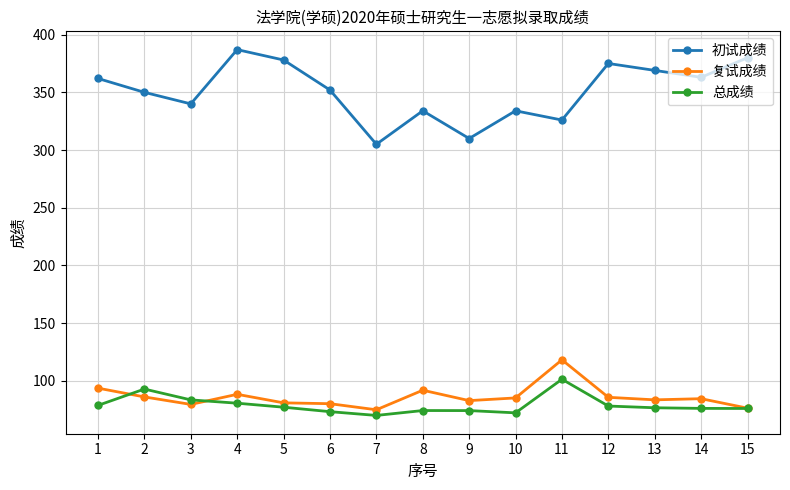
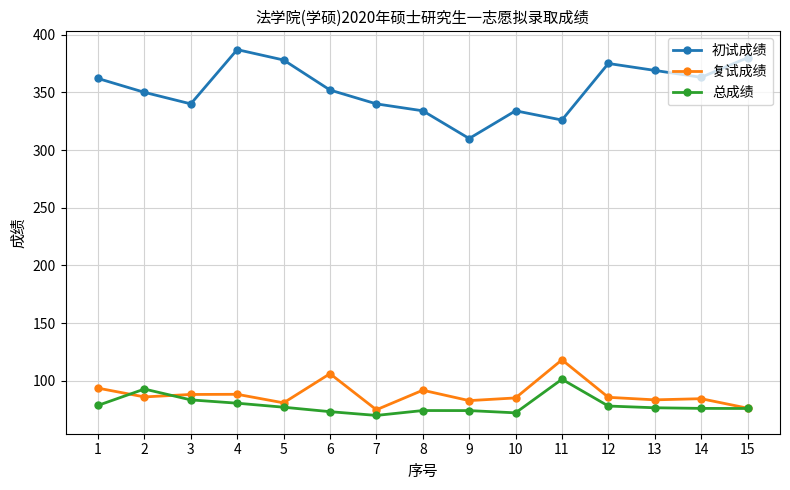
复试成绩, 3: 80 -> 88
复试成绩, 6: 80 -> 106
初试成绩, 7: 305 -> 340
